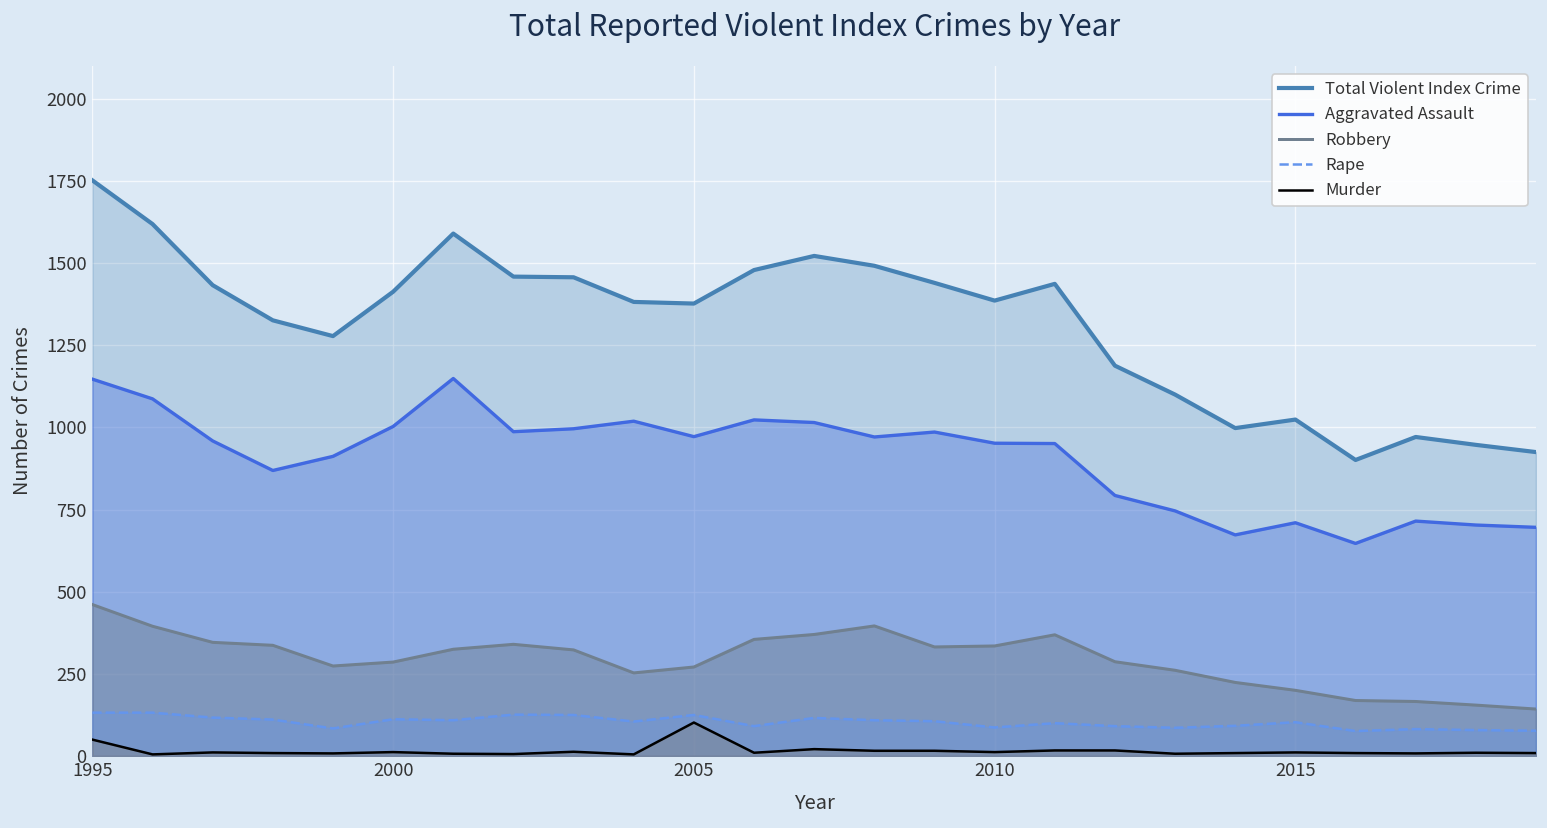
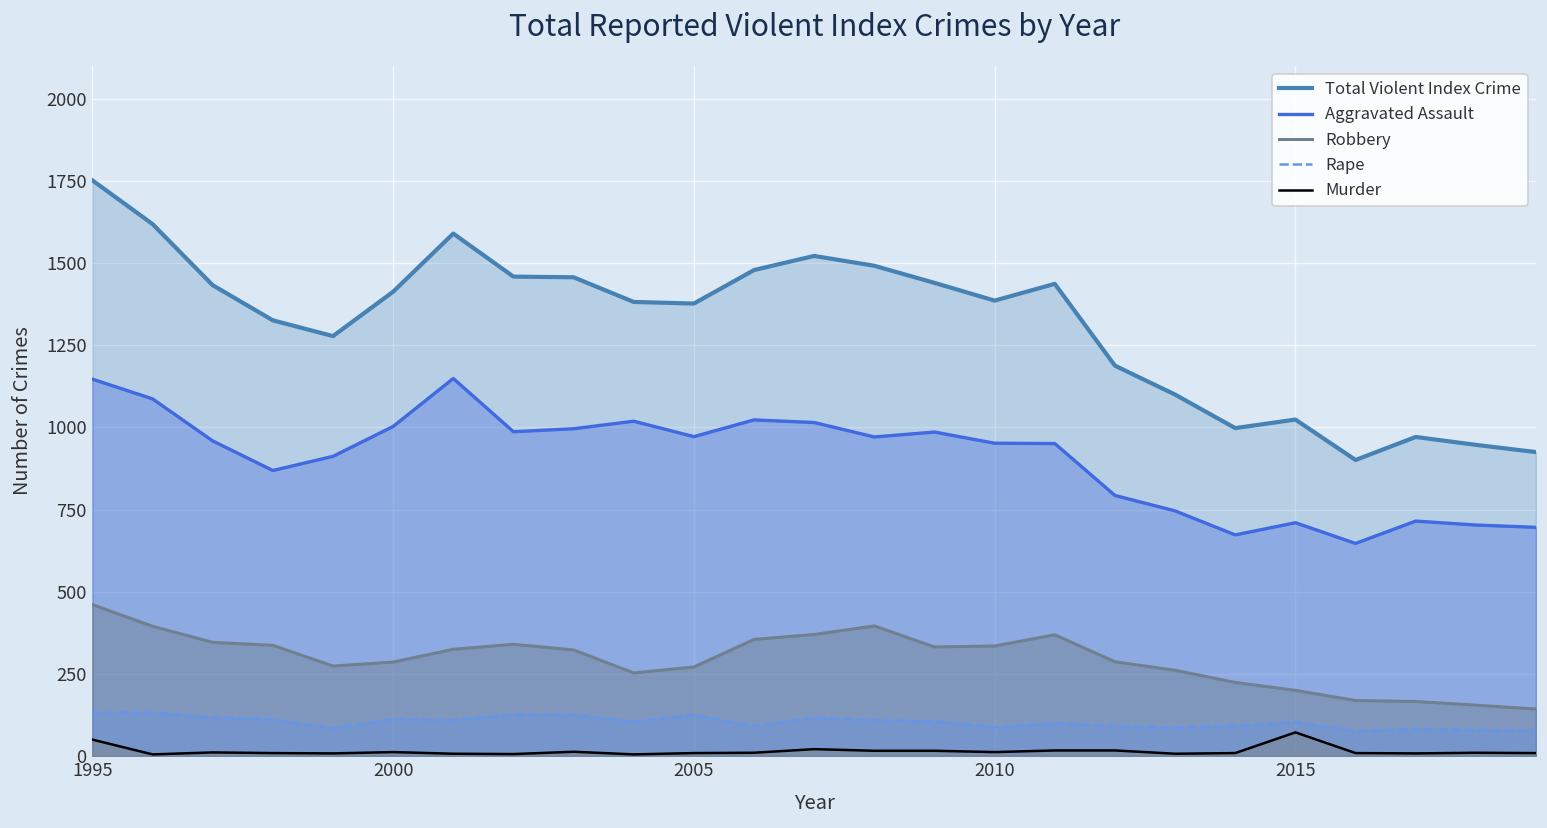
Murder, 2005: 100 -> 10
Murder, 2015: 10 -> 70
